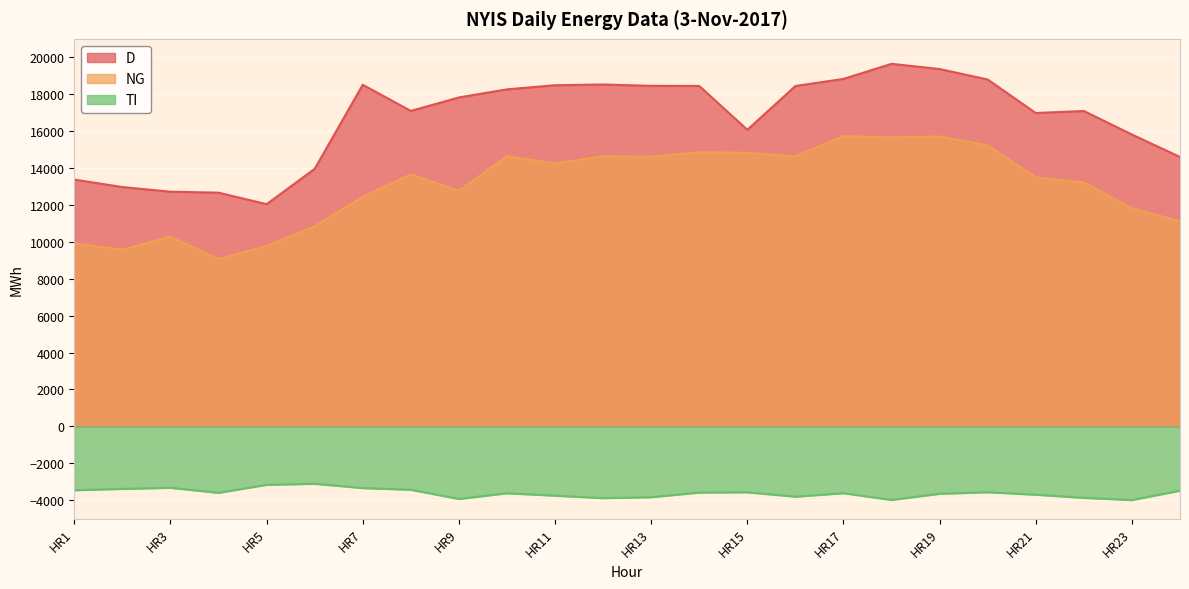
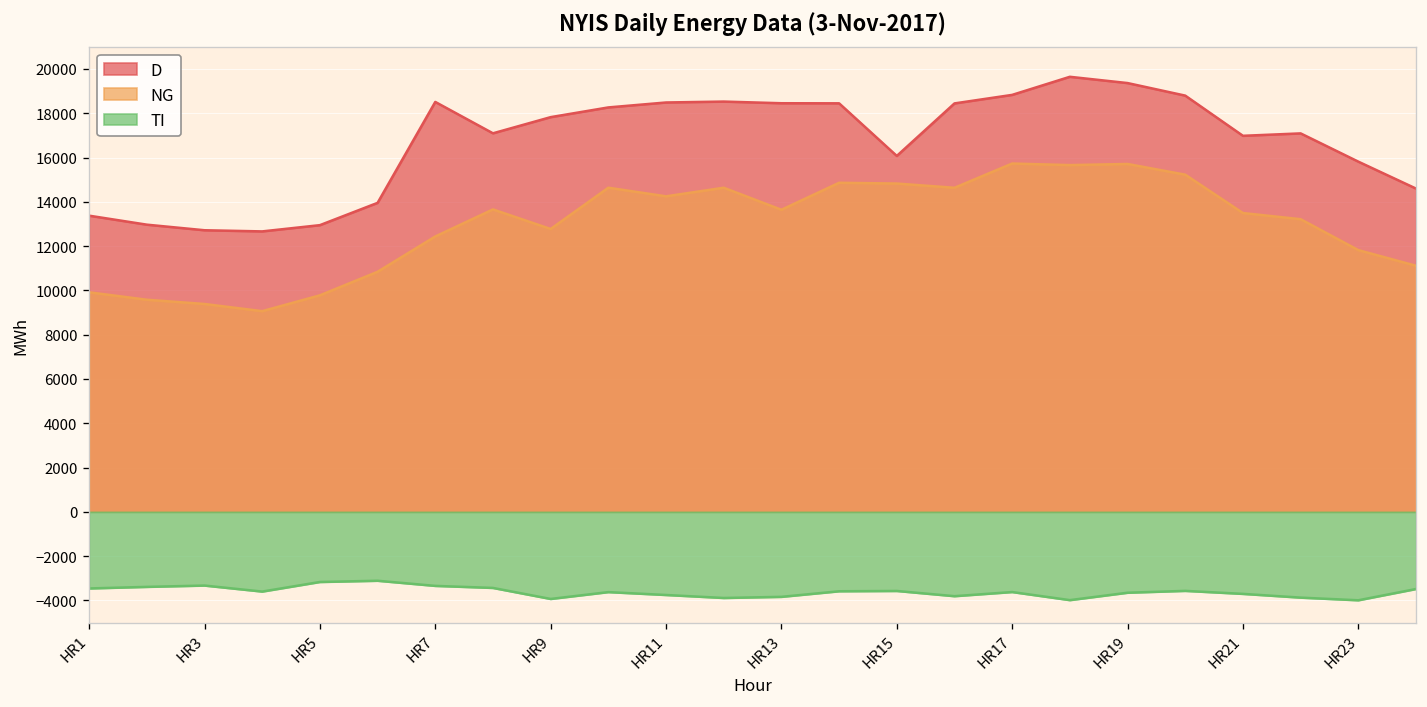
NG, HR3: 10300 -> 9400
D, HR5: 12000 -> 12900
NG, HR13: 14600 -> 13600
